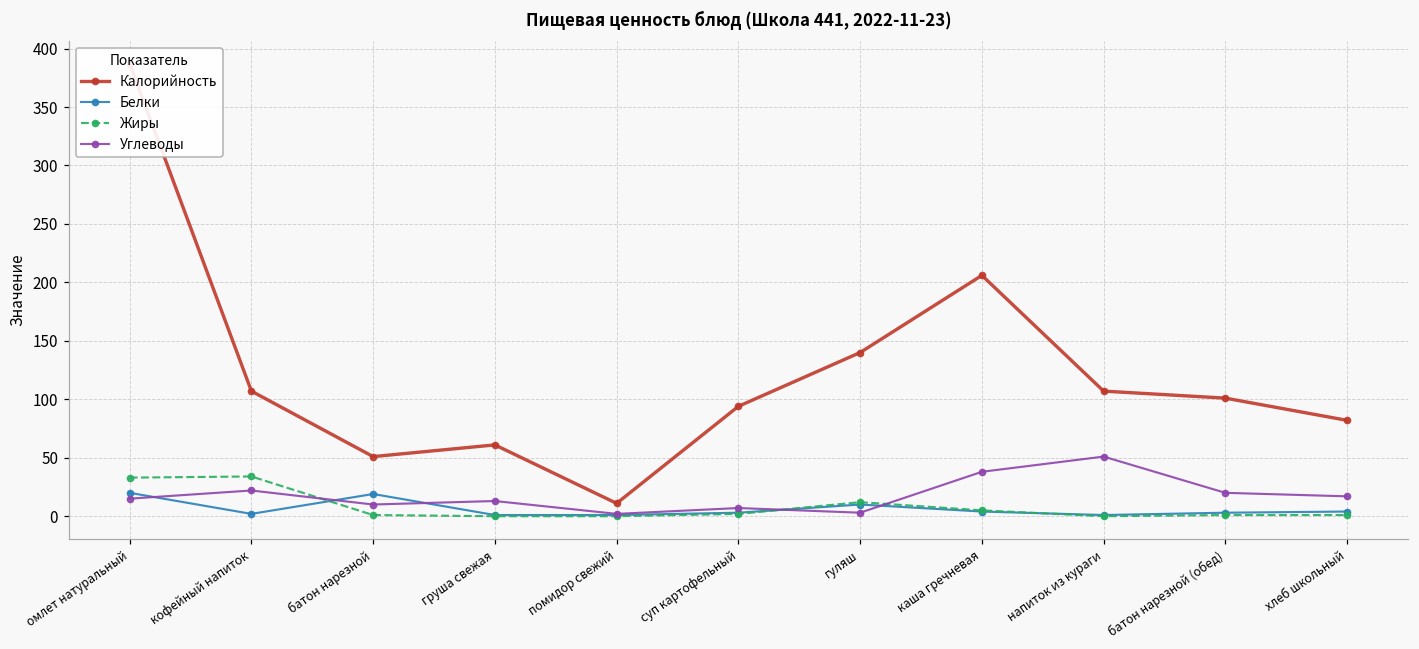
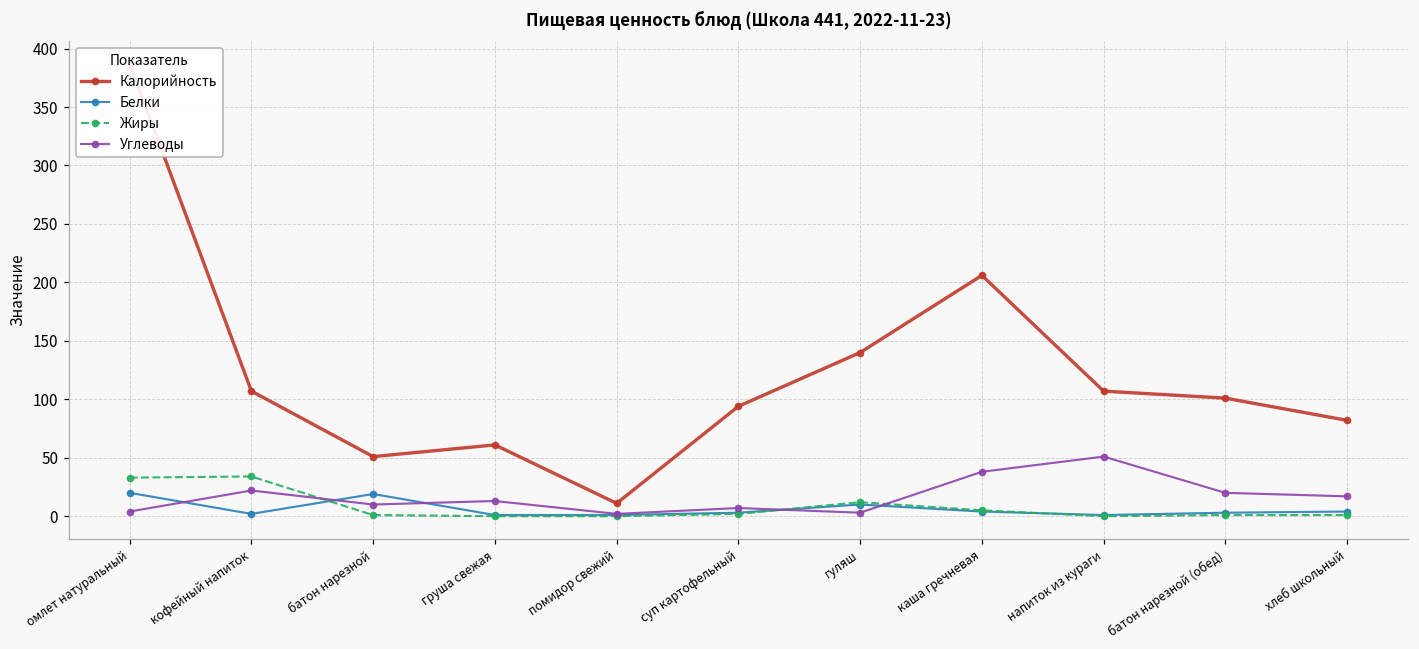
Углеводы, омлет натуральный: 15 -> 4
